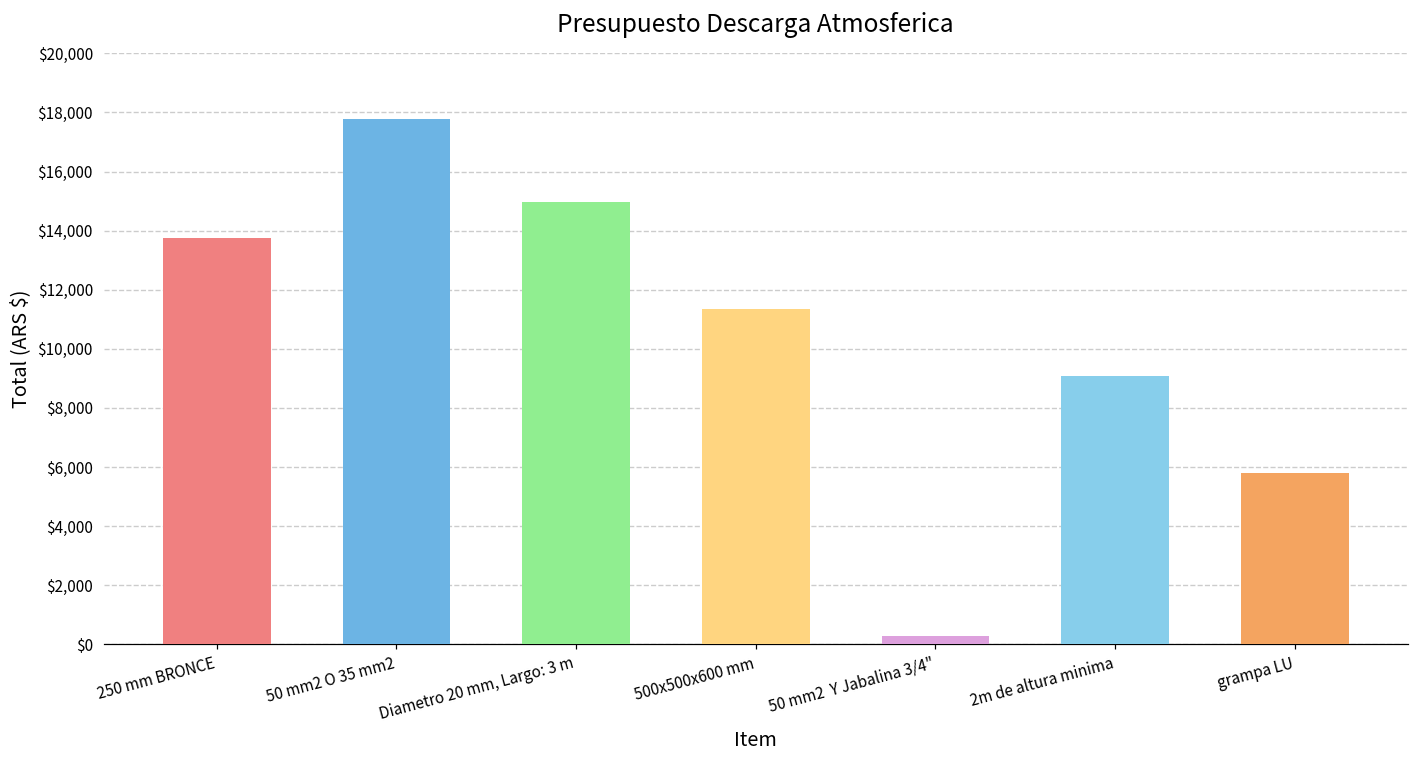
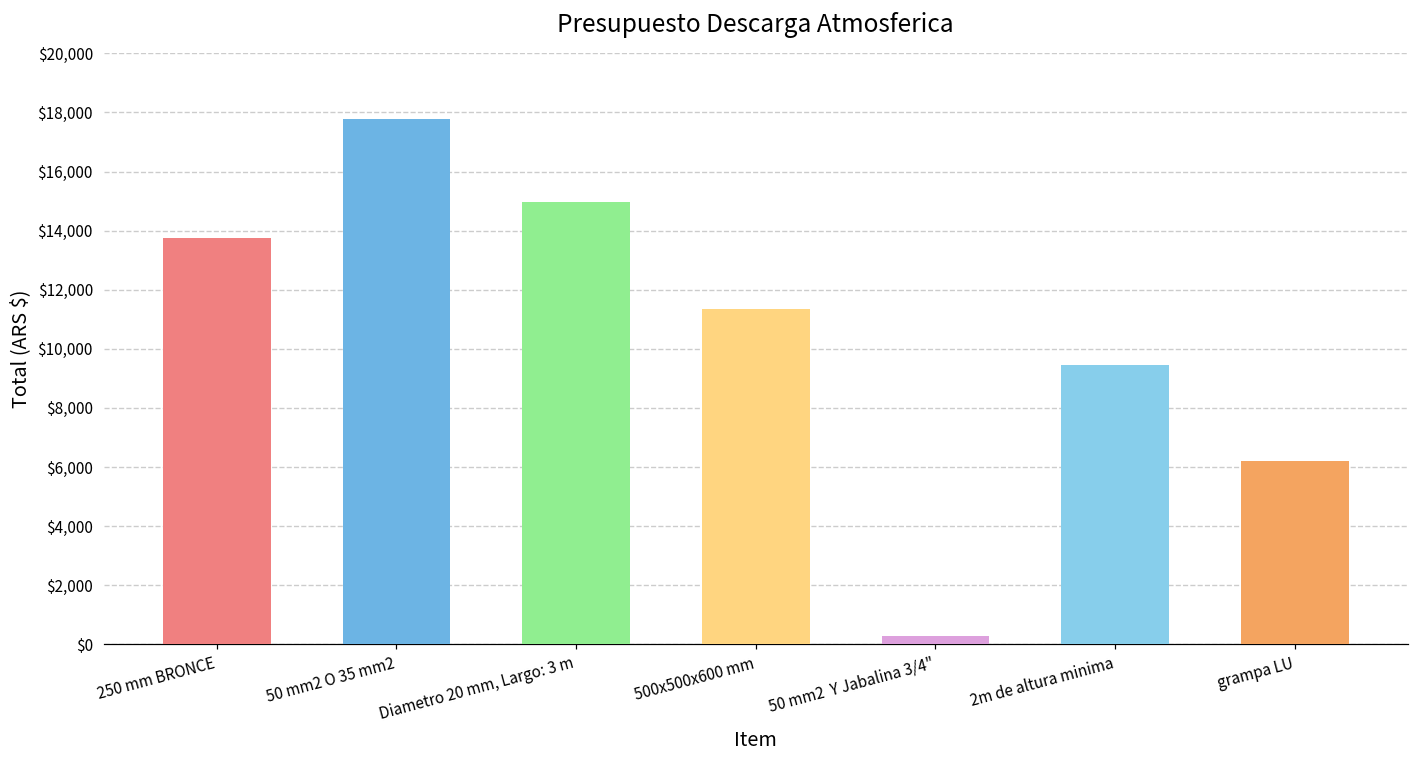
2m de altura minima: $9,100 -> $9,500
grampa LU: $5,800 -> $6,200
